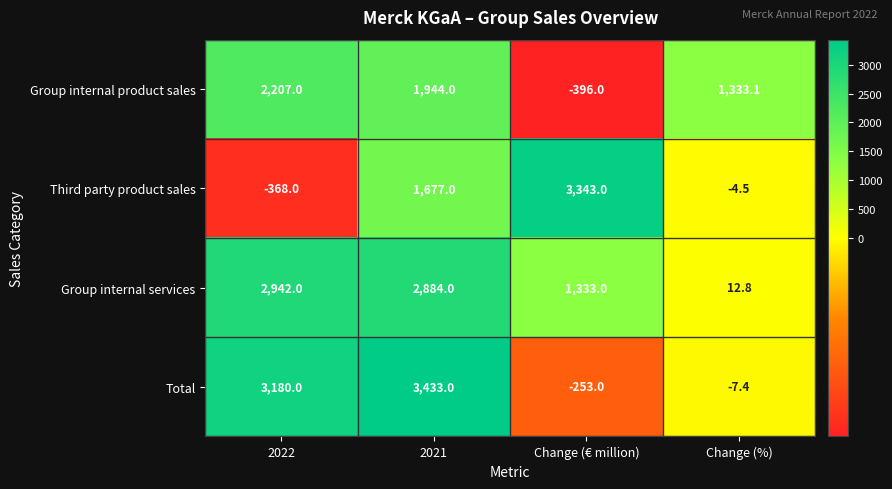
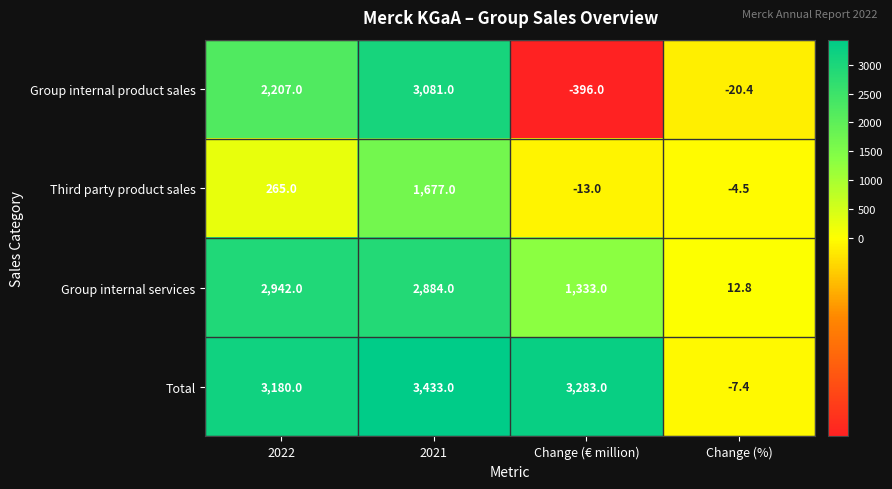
Group internal product sales, 2021: 1,944.0 -> 3,081.0
Group internal product sales, Change (%): 1,333.1 -> -20.4
Third party product sales, 2022: -368.0 -> 265.0
Third party product sales, Change (€ million): 3,343.0 -> -13.0
Total, Change (€ million): -253.0 -> 3,283.0
